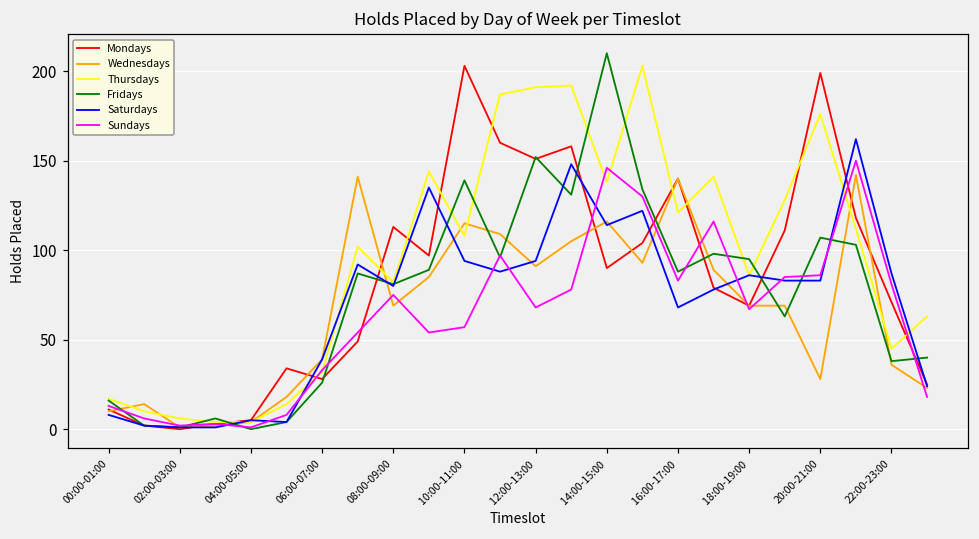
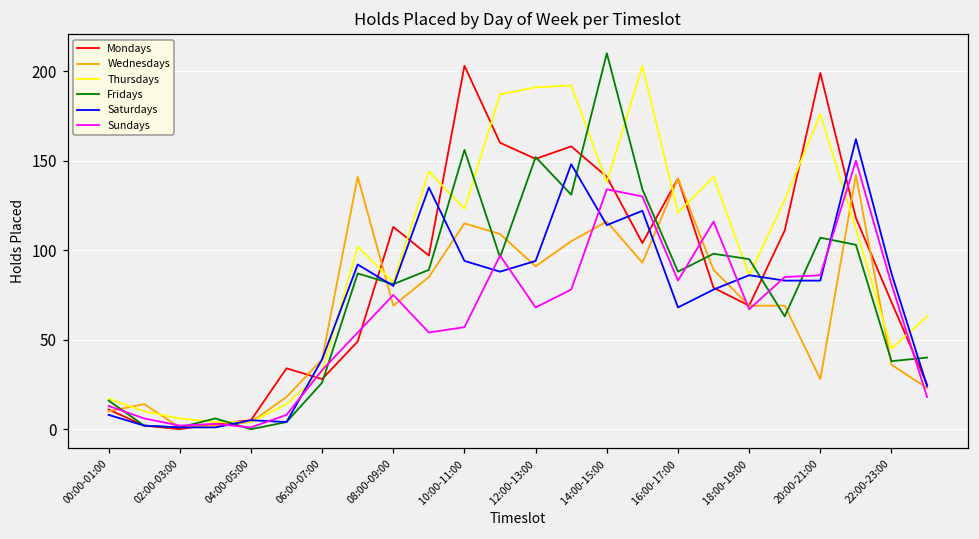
Thursdays, 10:00-11:00: 108 -> 123
Fridays, 10:00-11:00: 139 -> 156
Mondays, 14:00-15:00: 90 -> 141
Sundays, 14:00-15:00: 146 -> 134
